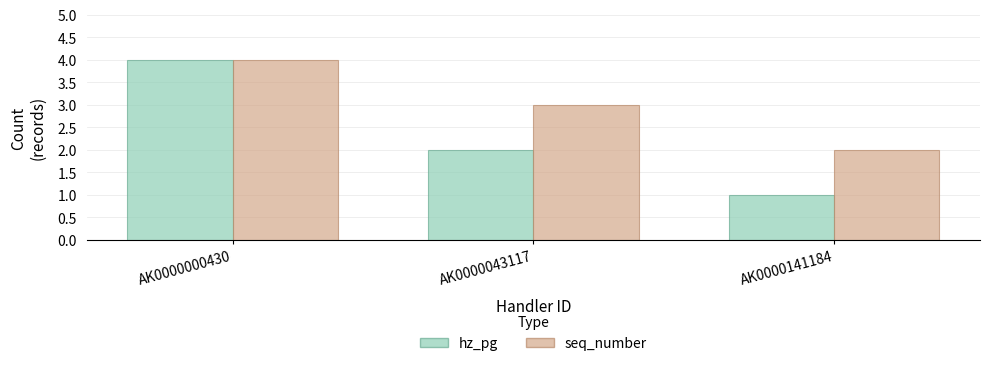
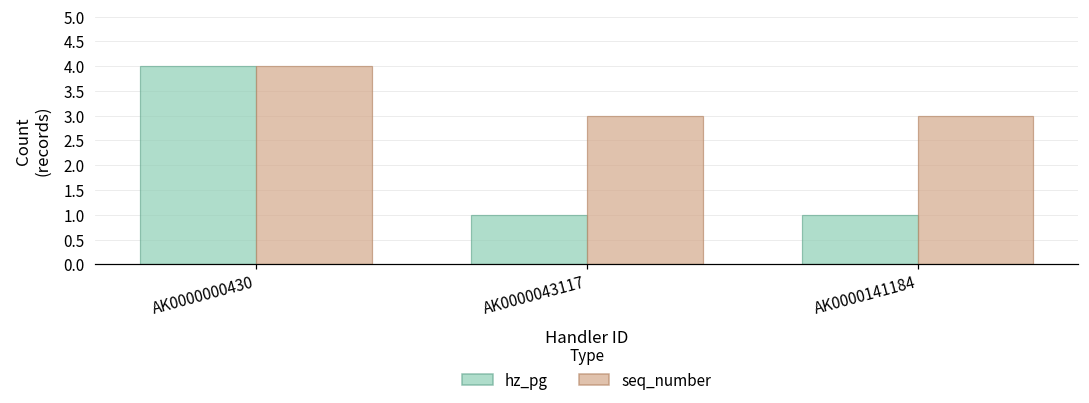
hz_pg, AK0000043117: 2 -> 1
seq_number, AK0000141184: 2 -> 3
